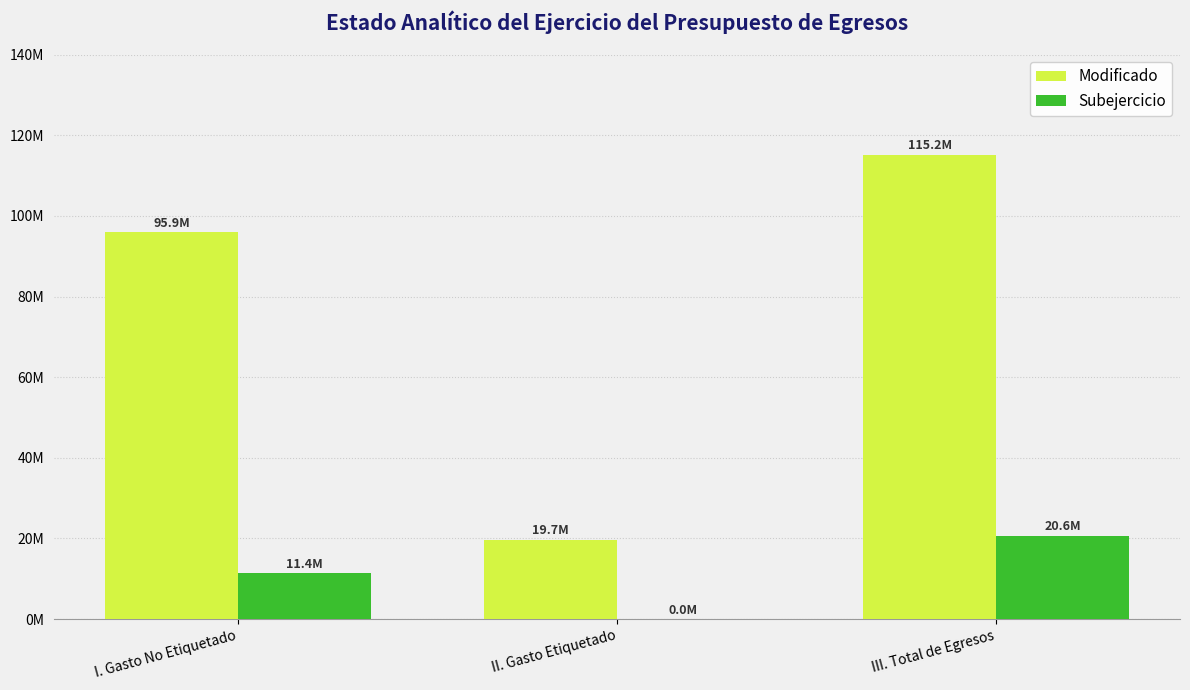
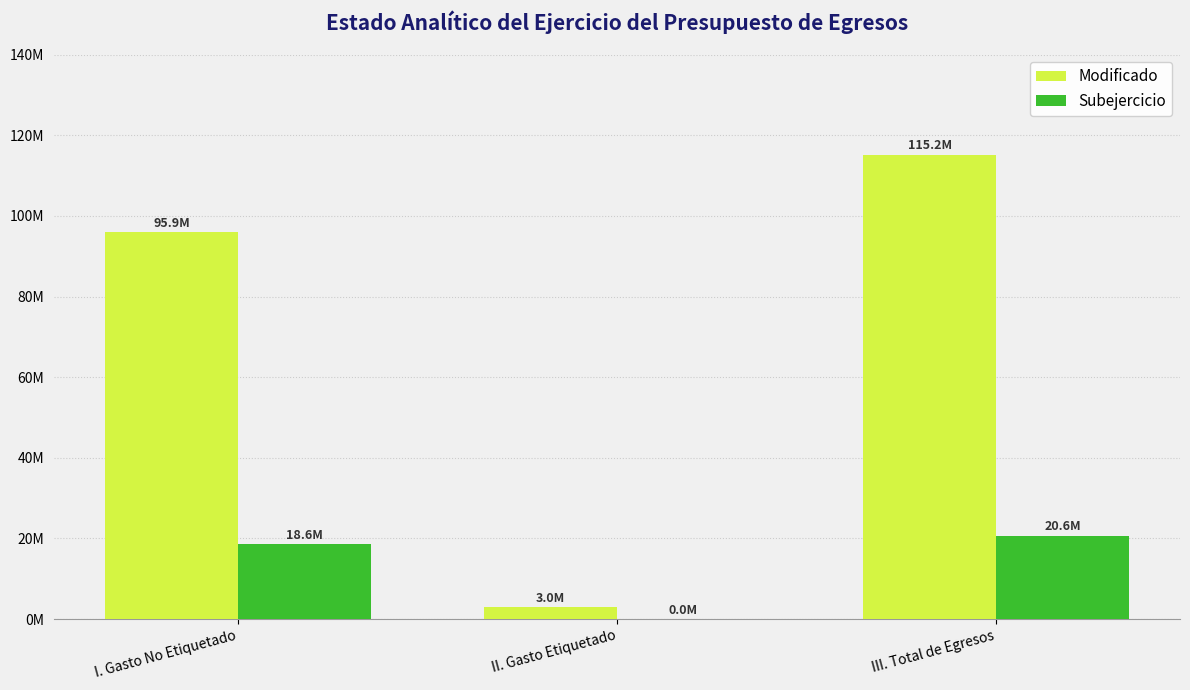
Subejercicio, I. Gasto No Etiquetado: 11.4M -> 18.6M
Modificado, II. Gasto Etiquetado: 19.7M -> 3.0M
